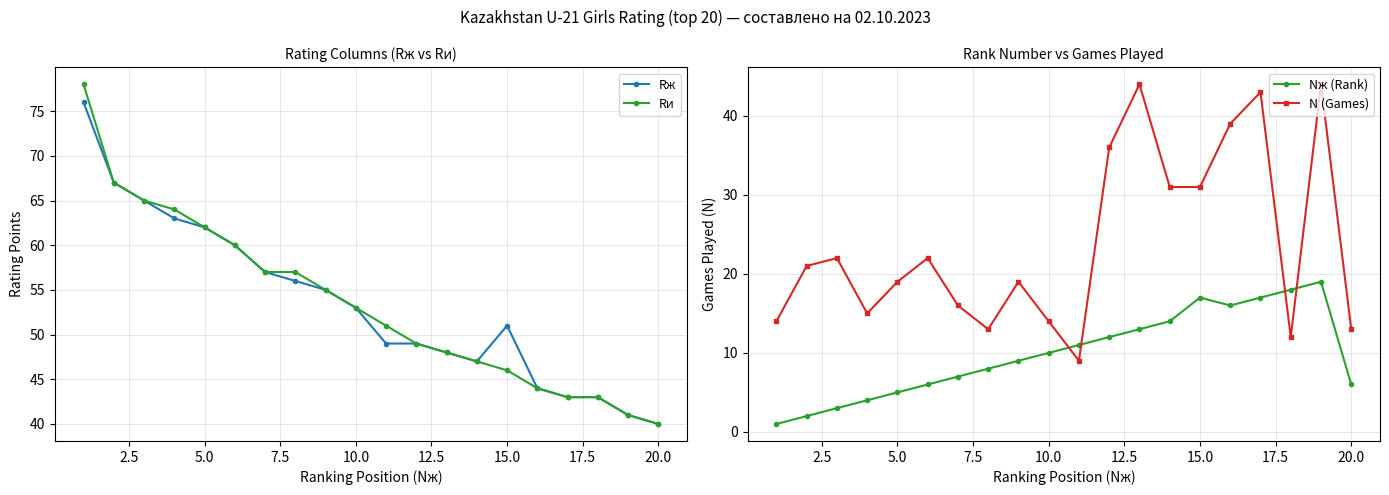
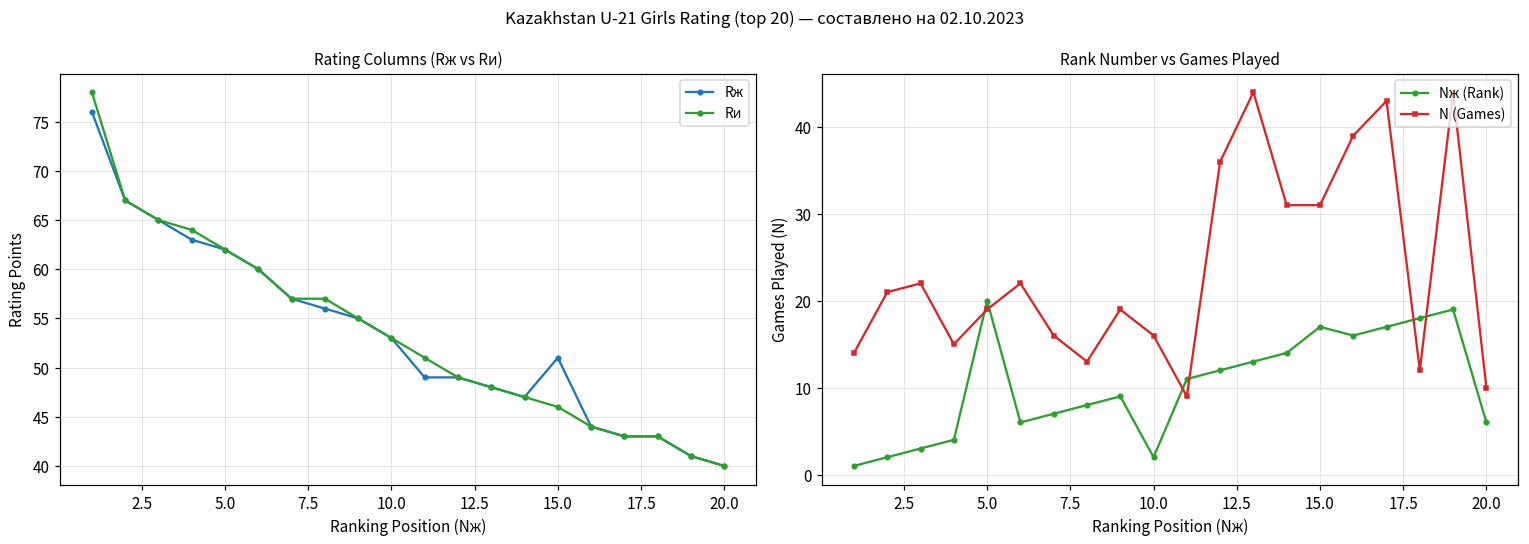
Rank Number vs Games Played, Nж (Rank), 5.0: 5 -> 20
Rank Number vs Games Played, Nж (Rank), 10.0: 10 -> 2
Rank Number vs Games Played, N (Games), 10.0: 14 -> 16
Rank Number vs Games Played, N (Games), 20.0: 13 -> 10
